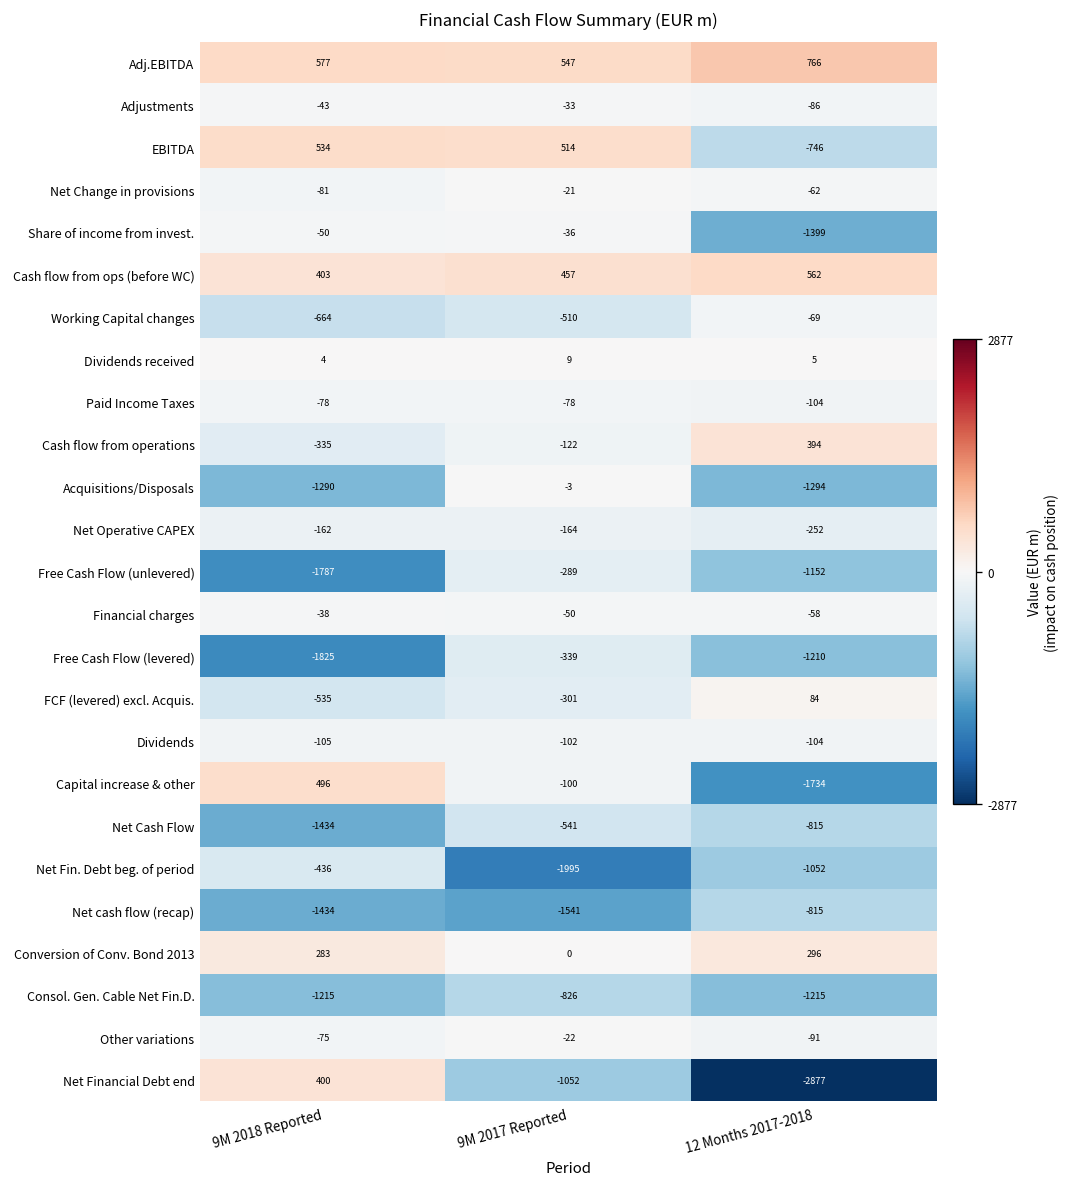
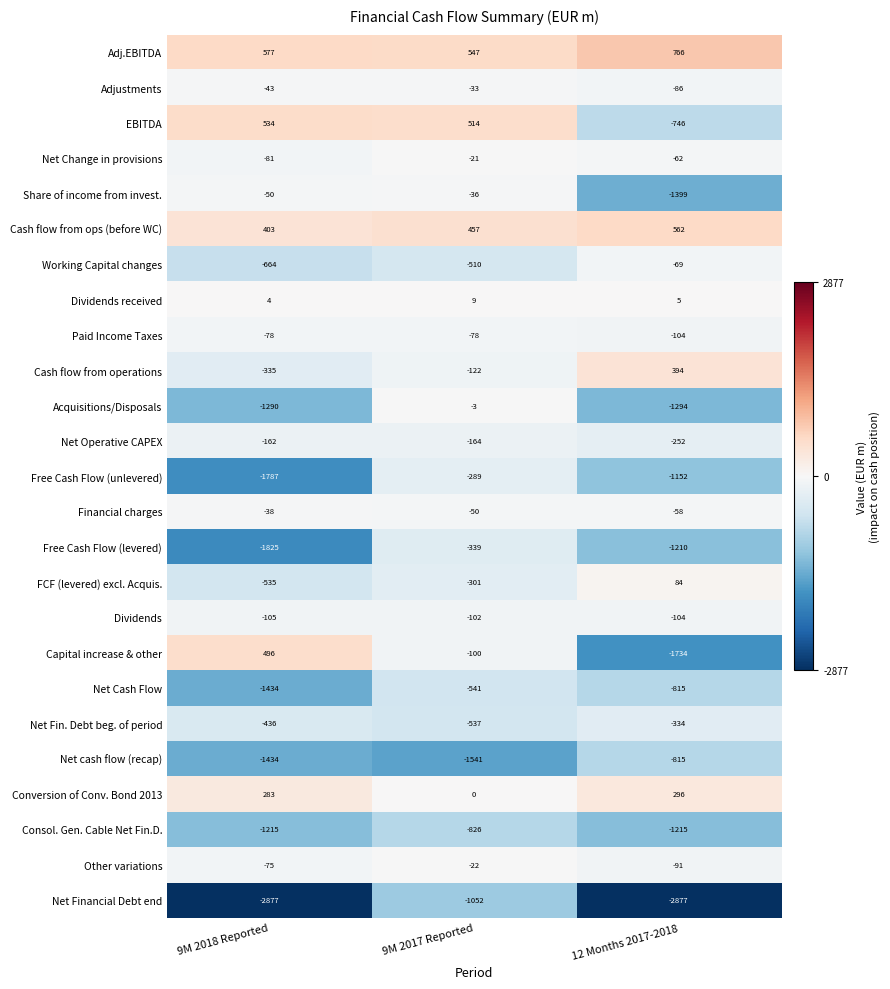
Net Fin. Debt beg. of period, 9M 2017 Reported: -1995 -> -537
Net Fin. Debt beg. of period, 12 Months 2017-2018: -1052 -> -334
Net Financial Debt end, 9M 2018 Reported: 400 -> -2877
